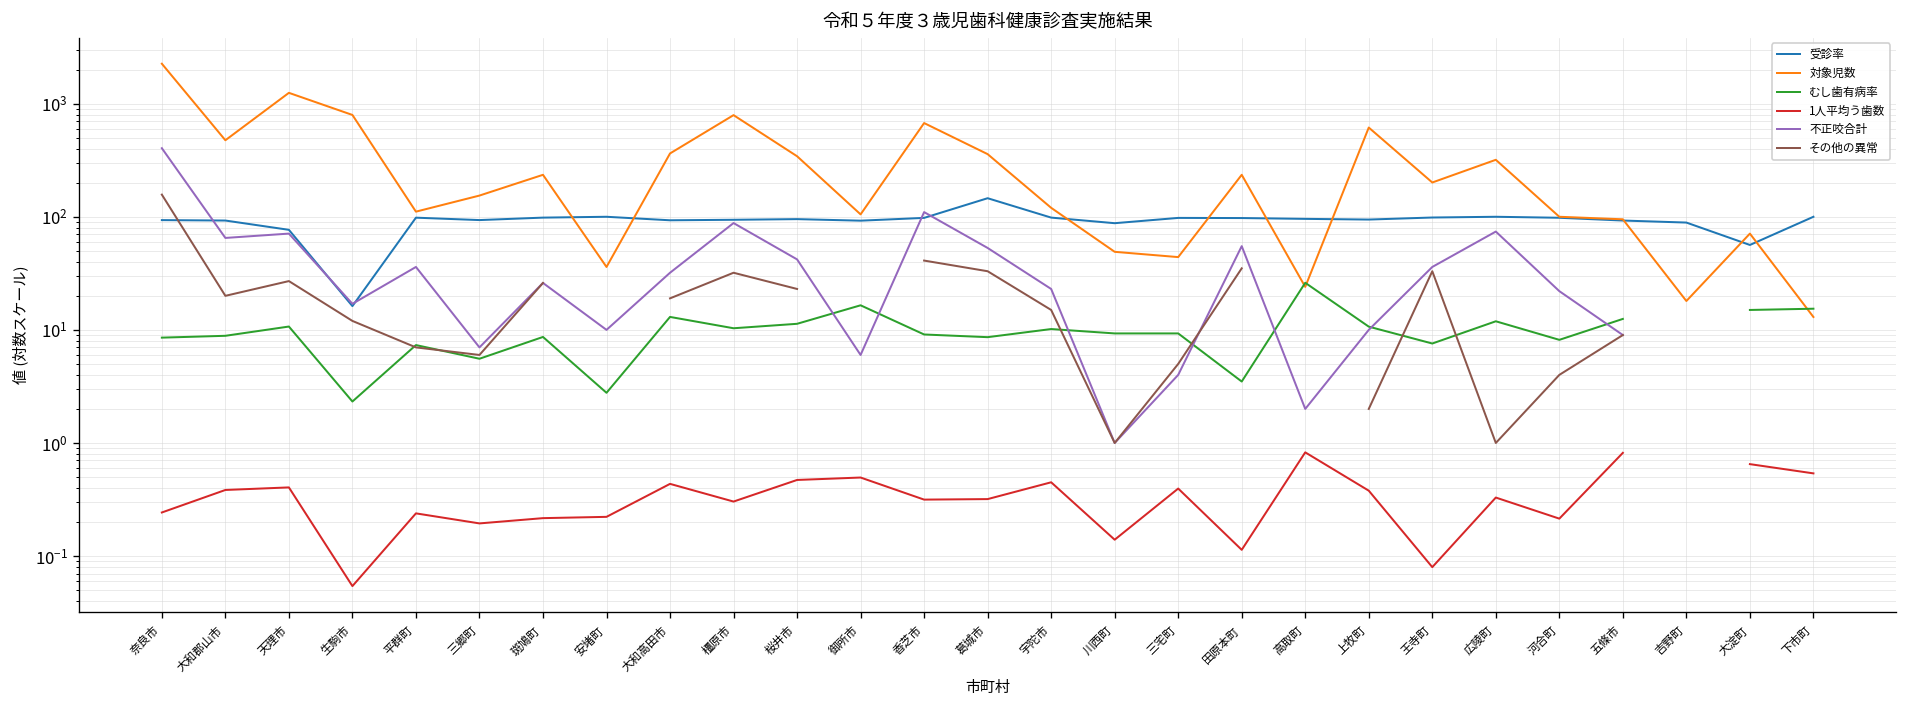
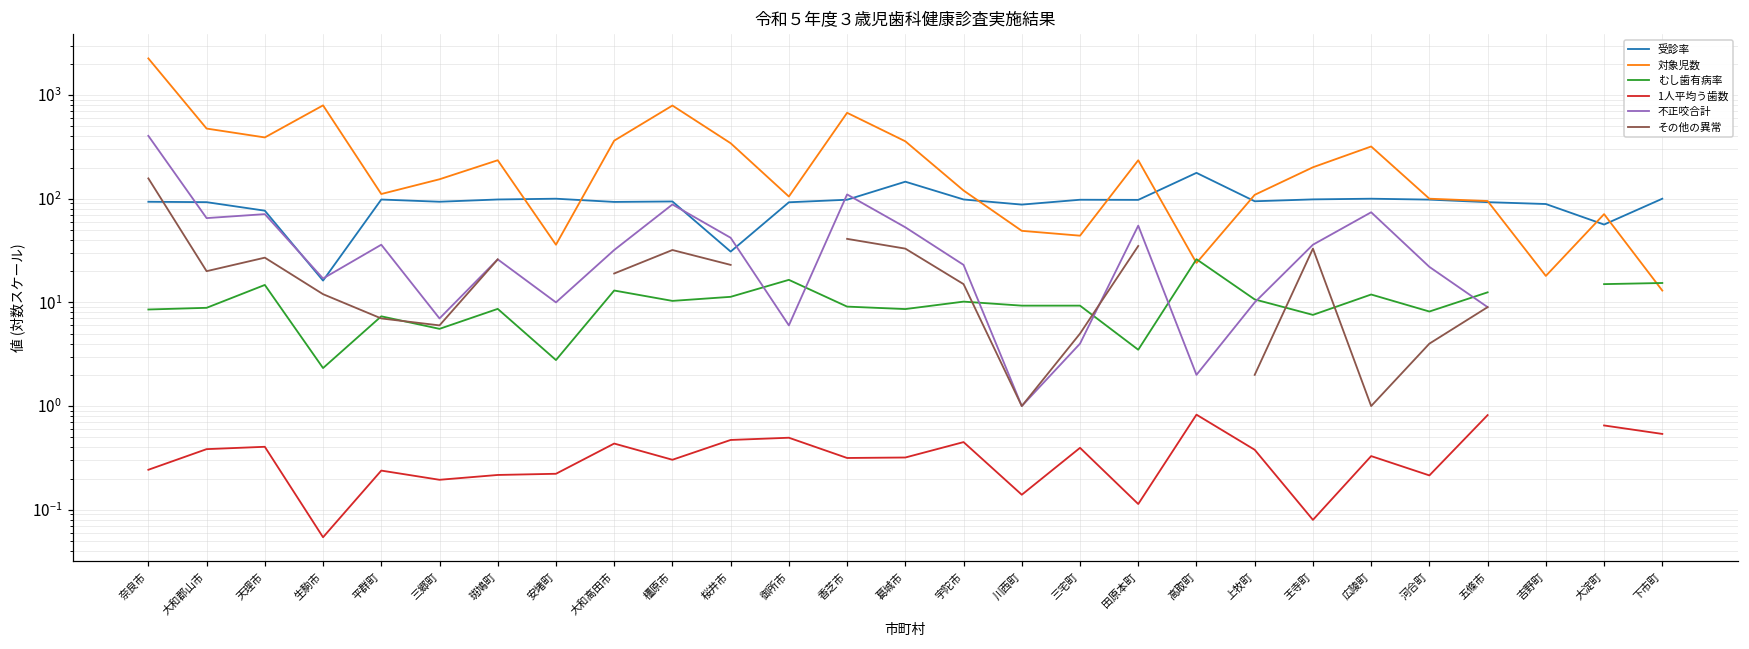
対象児数, 天理市: 1200 -> 390
むし歯有病率, 天理市: 11 -> 15
受診率, 桜井市: 100 -> 31
受診率, 高取町: 100 -> 180
対象児数, 上牧町: 600 -> 110
